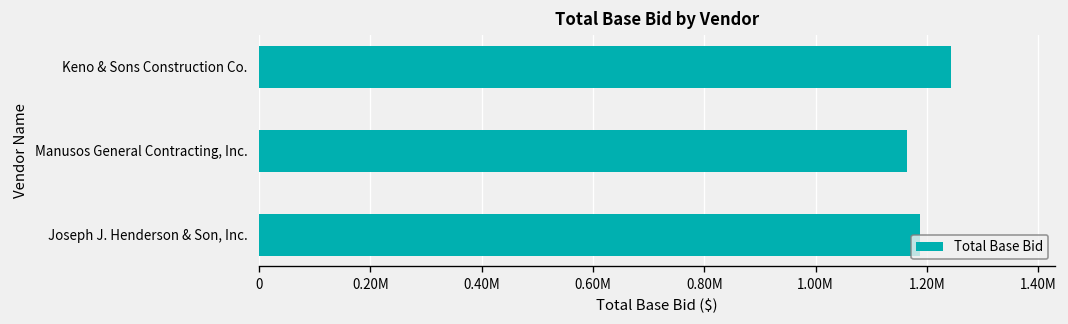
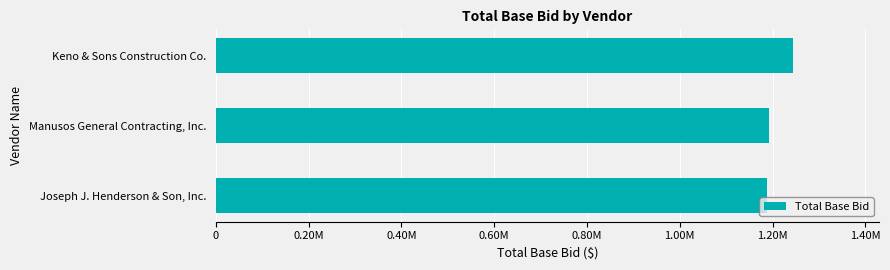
Manusos General Contracting, Inc.: 1160000 -> 1190000
